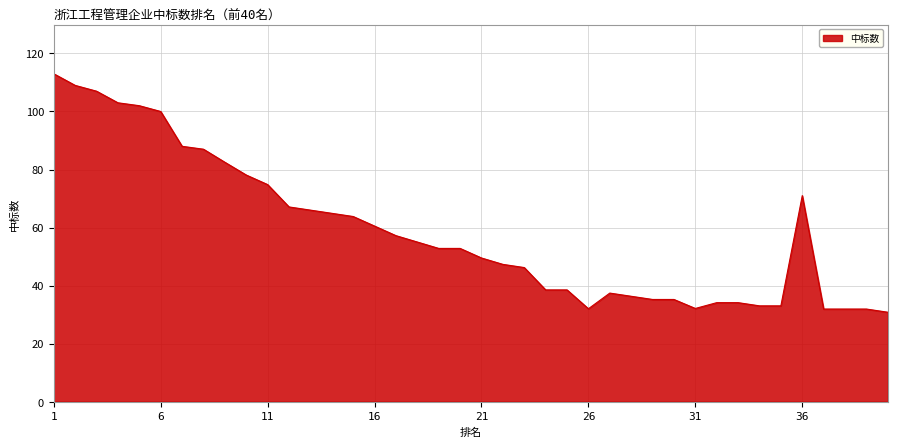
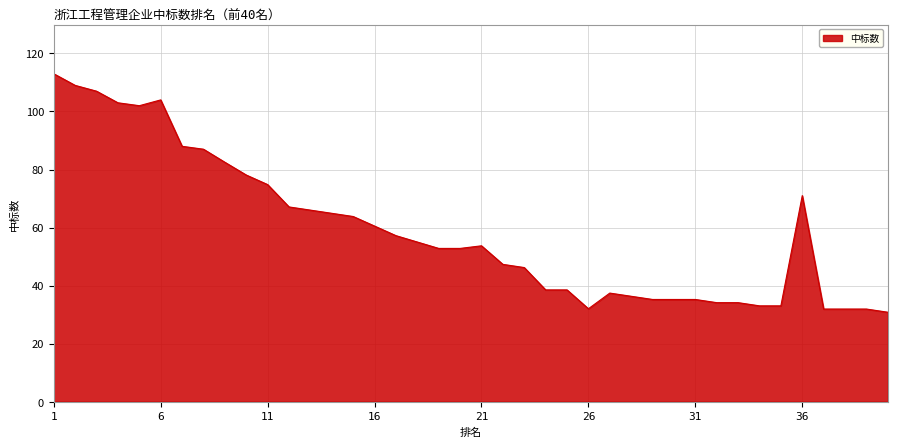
6: 100 -> 104
21: 50 -> 54
31: 32 -> 35
